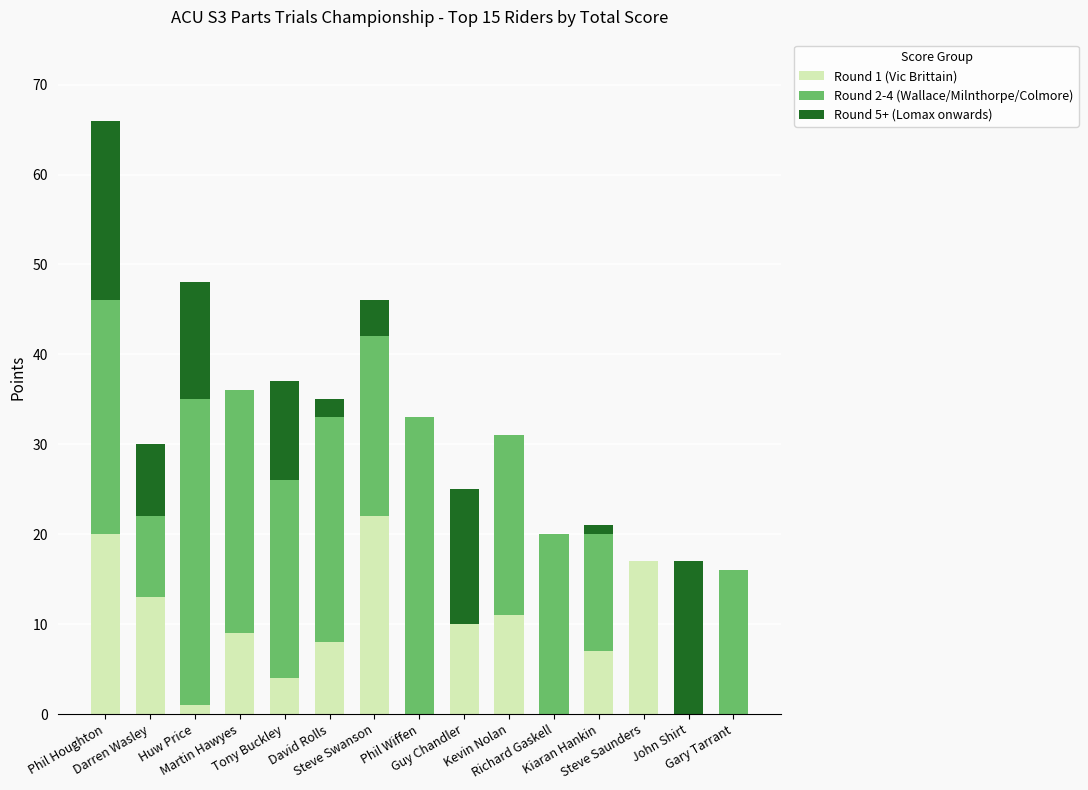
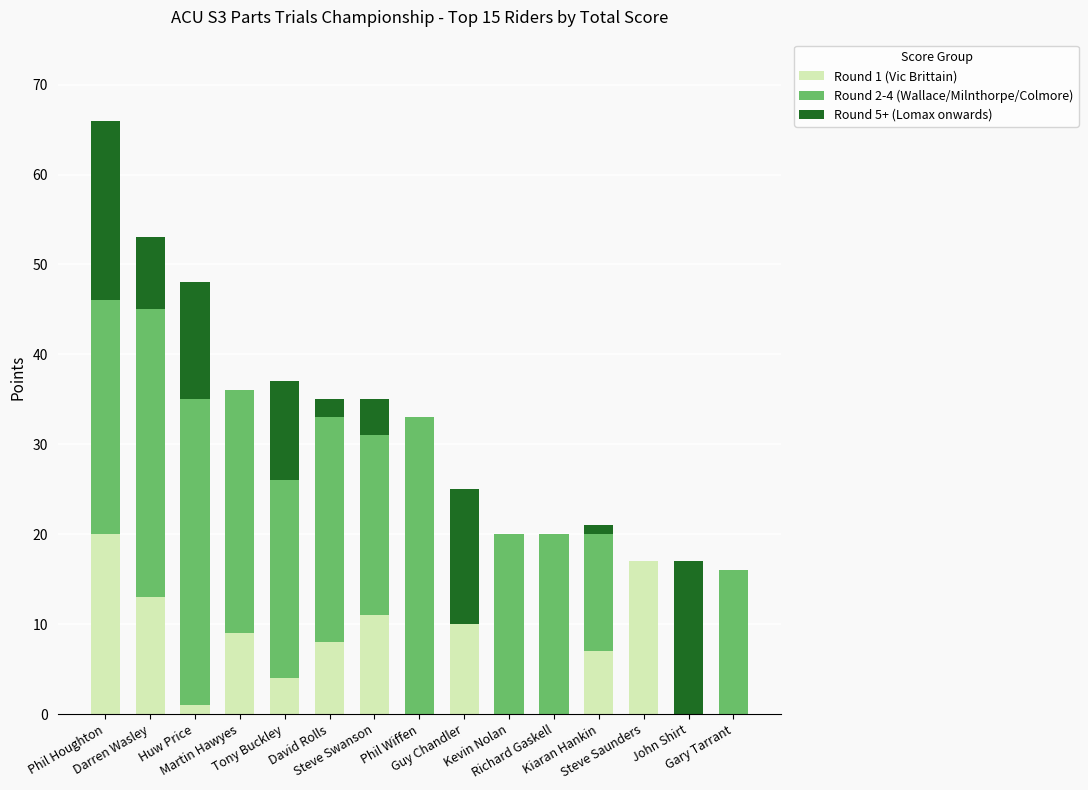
Round 2-4 (Wallace/Milnthorpe/Colmore), Darren Wasley: 9 -> 32
Round 1 (Vic Brittain), Steve Swanson: 22 -> 11
Round 1 (Vic Brittain), Kevin Nolan: 11 -> 0
